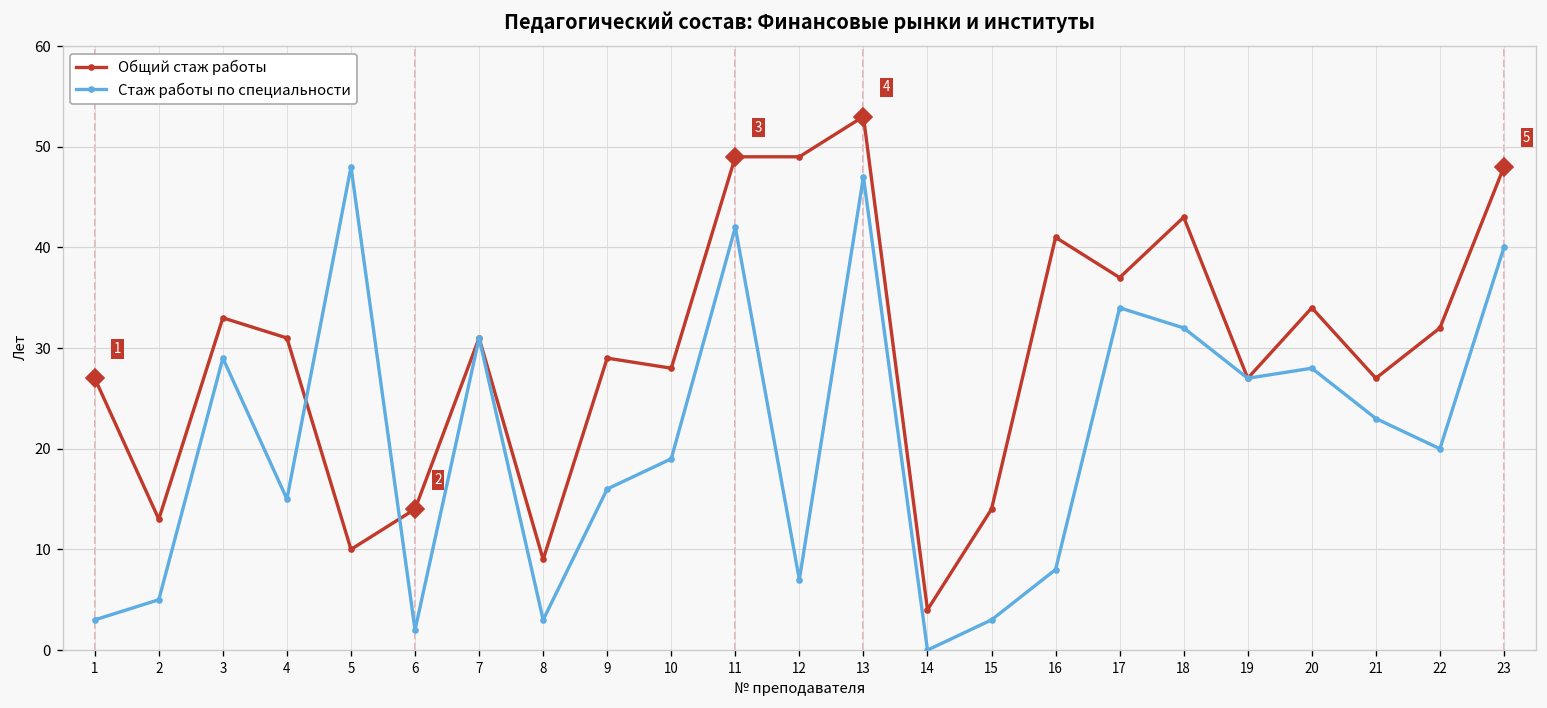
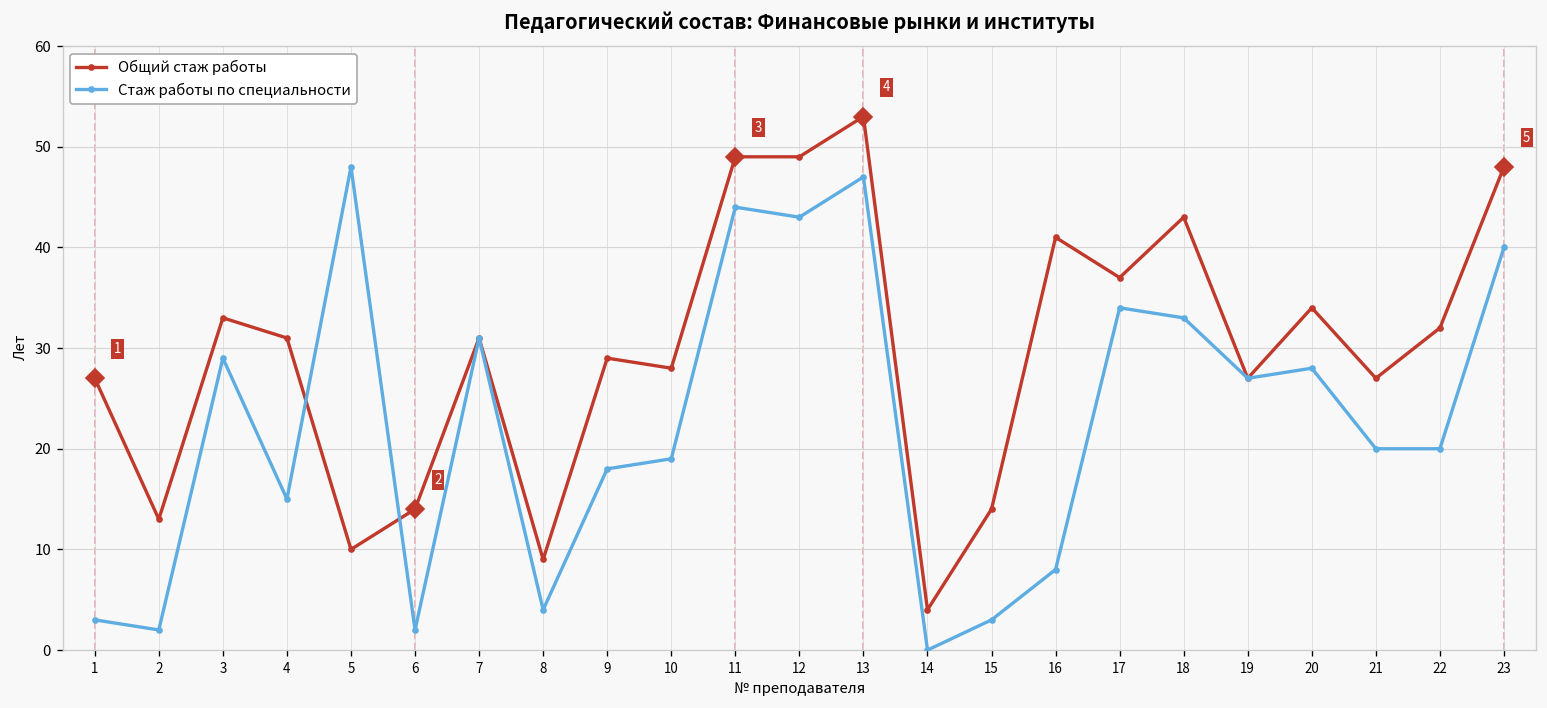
Стаж работы по специальности, 2: 5 -> 2
Стаж работы по специальности, 8: 3 -> 4
Стаж работы по специальности, 9: 16 -> 18
Стаж работы по специальности, 11: 42 -> 44
Стаж работы по специальности, 12: 7 -> 43
Стаж работы по специальности, 18: 32 -> 33
Стаж работы по специальности, 21: 23 -> 20
